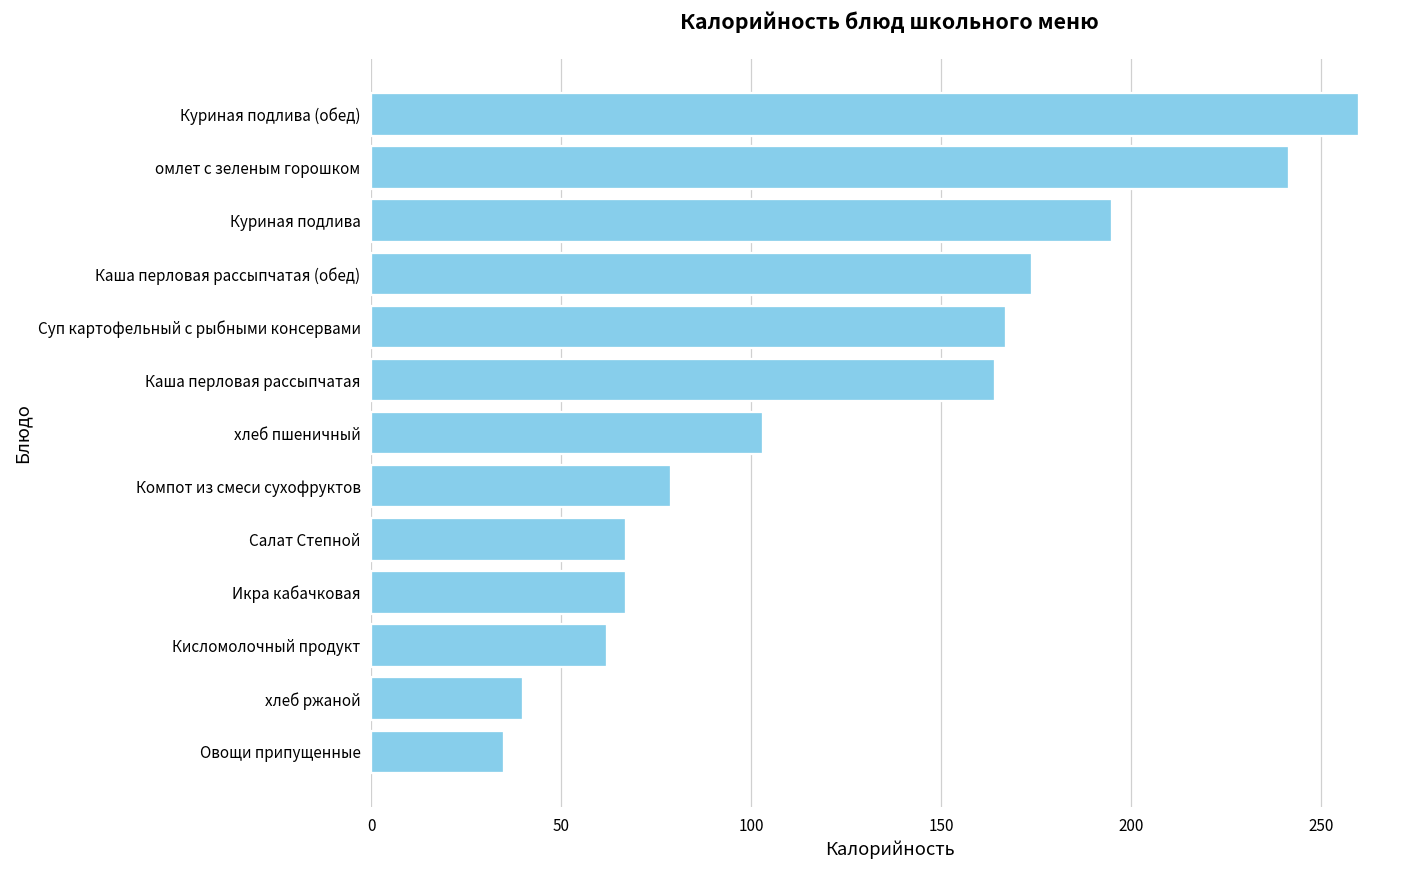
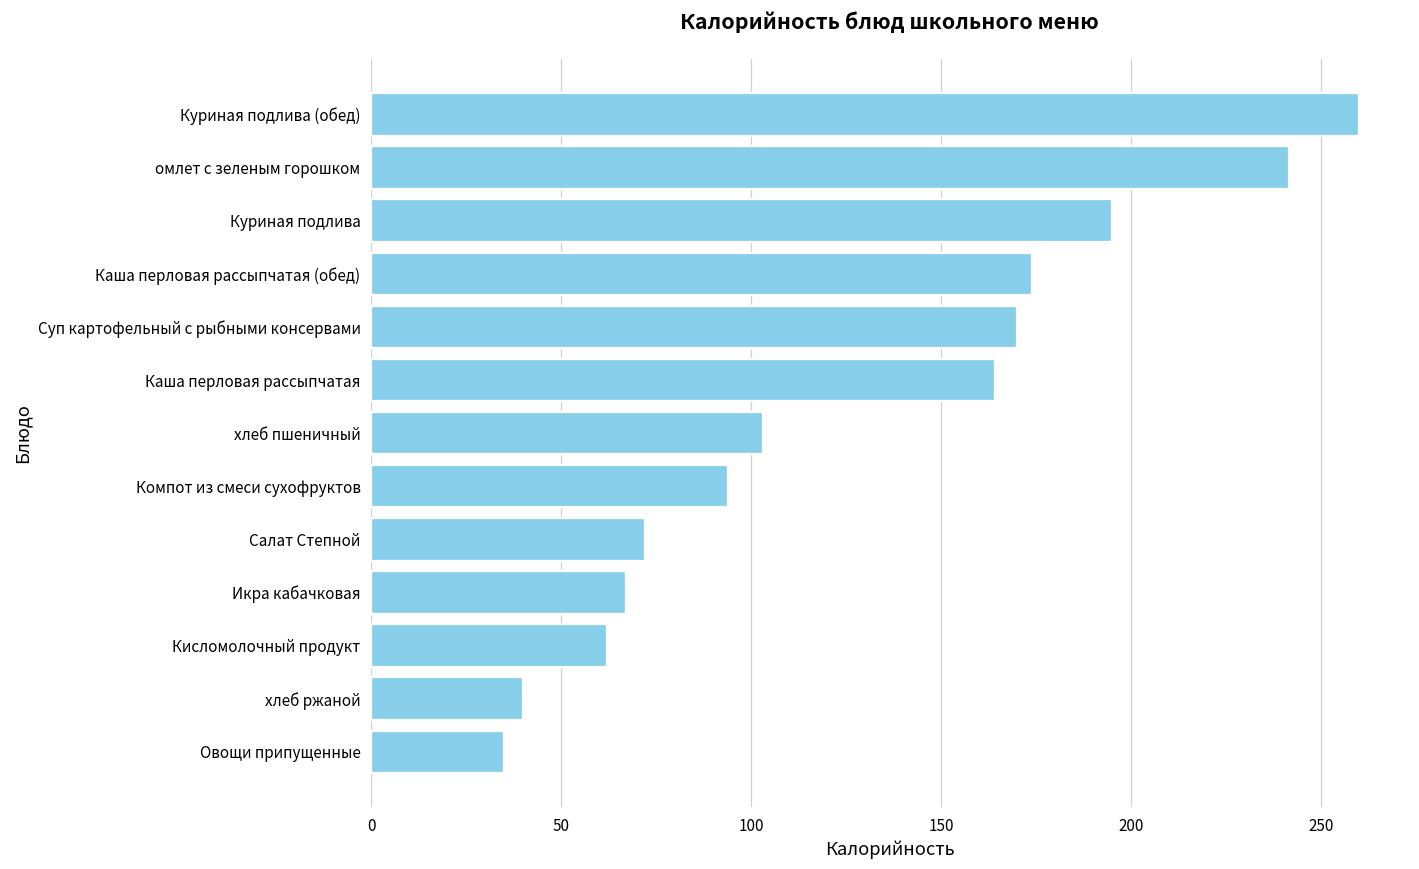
Суп картофельный с рыбными консервами: 167 -> 170
Компот из смеси сухофруктов: 79 -> 94
Салат Степной: 67 -> 72
